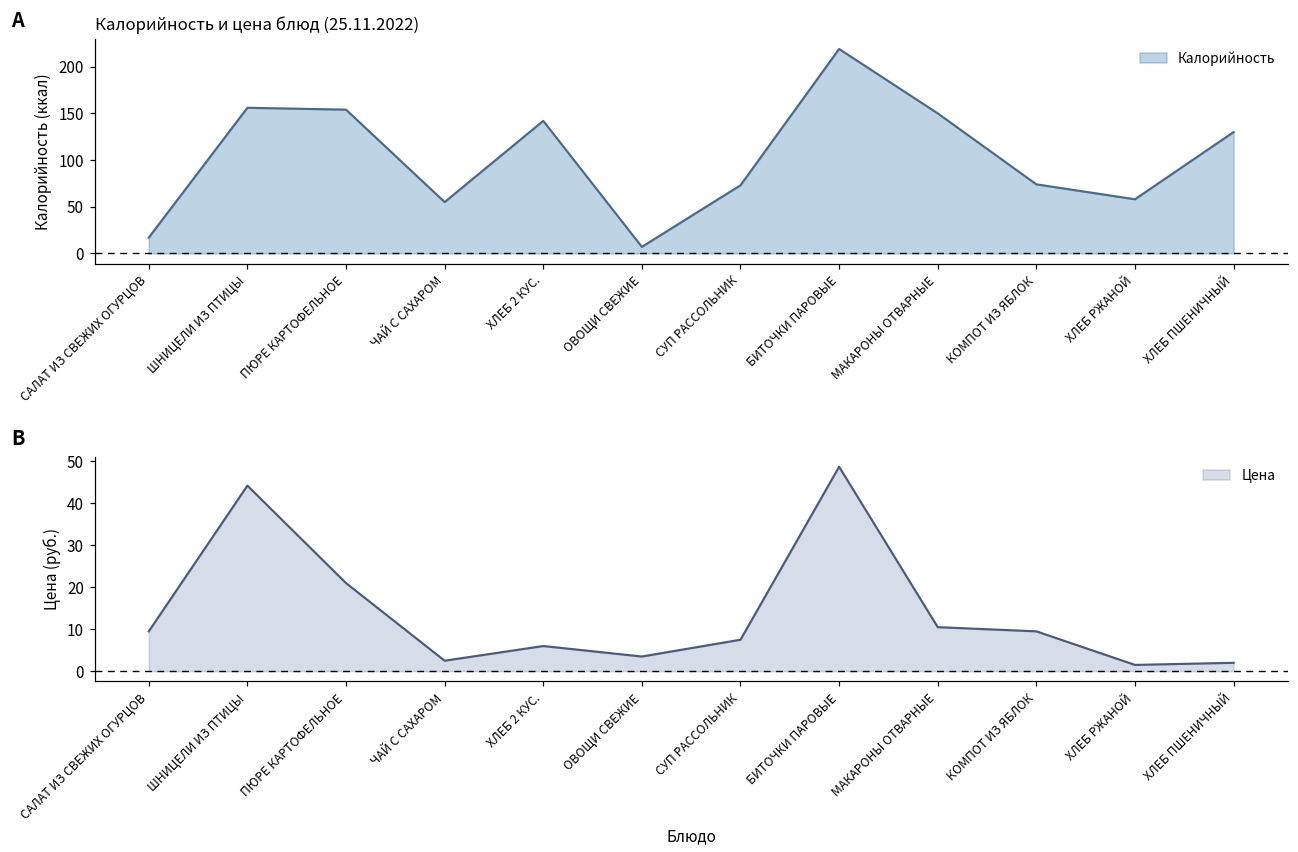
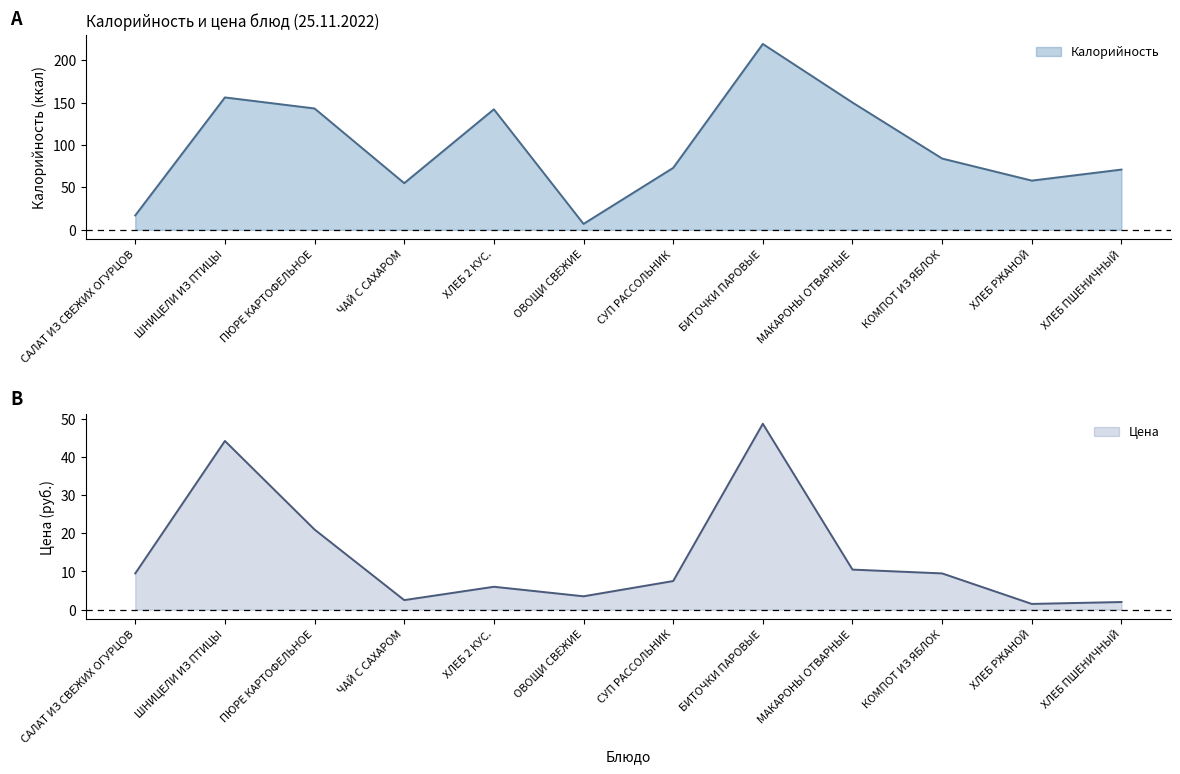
Калорийность и цена блюд (25.11.2022), ПЮРЕ КАРТОФЕЛЬНОЕ: 150 -> 140
Калорийность и цена блюд (25.11.2022), КОМПОТ ИЗ ЯБЛОК: 70 -> 80
Калорийность и цена блюд (25.11.2022), ХЛЕБ ПШЕНИЧНЫЙ: 130 -> 70
